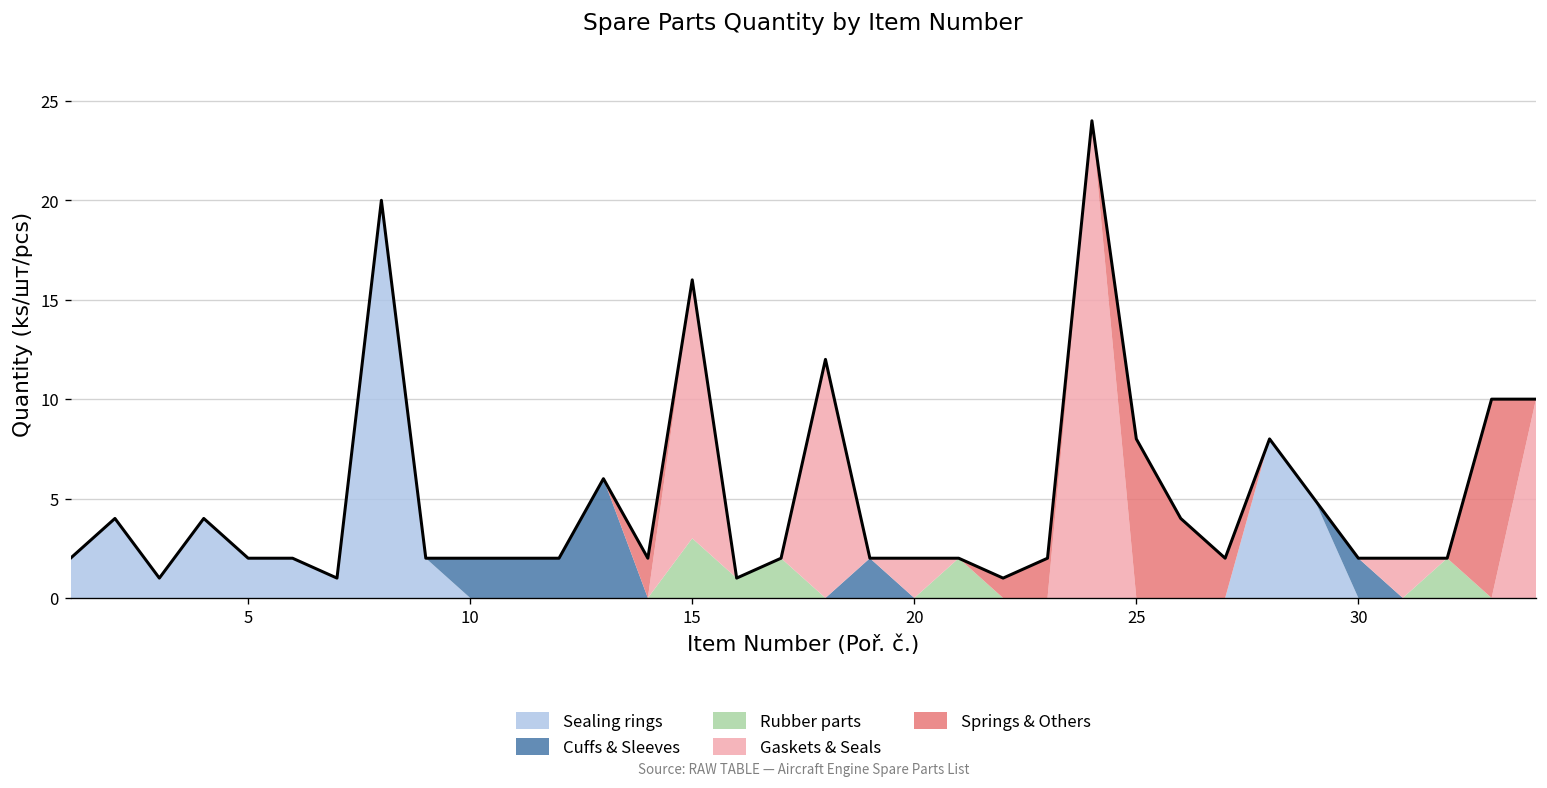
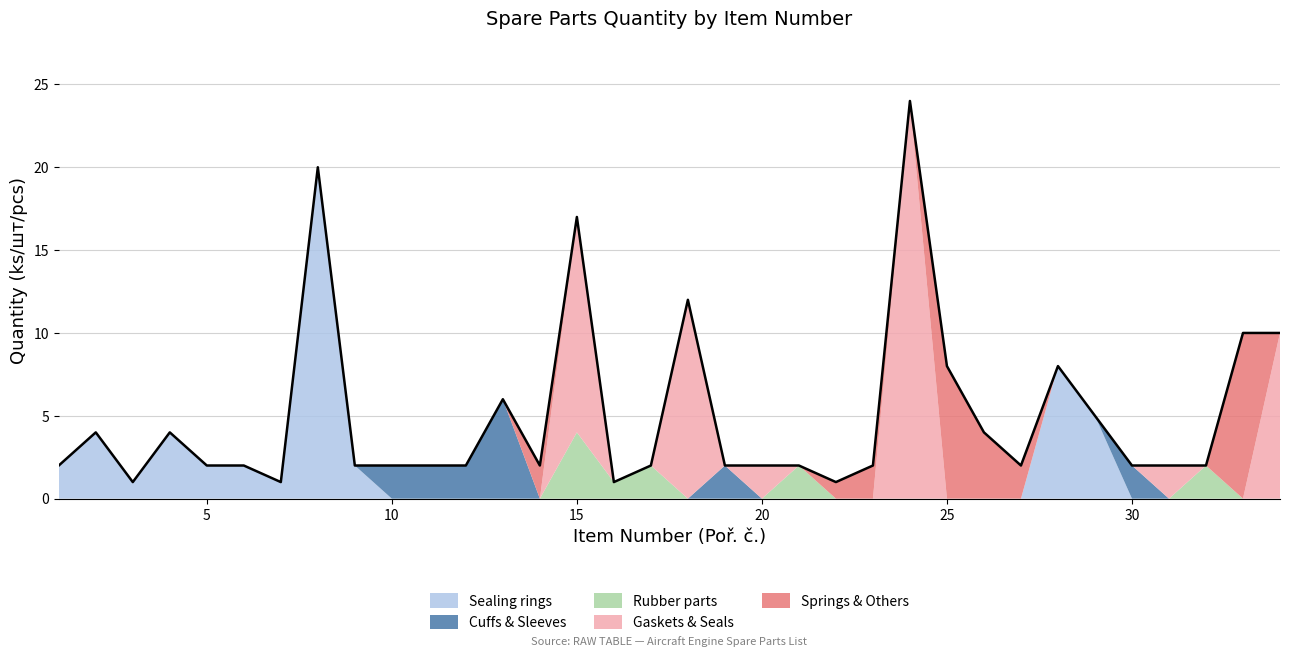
Rubber parts, 15: 3 -> 4
